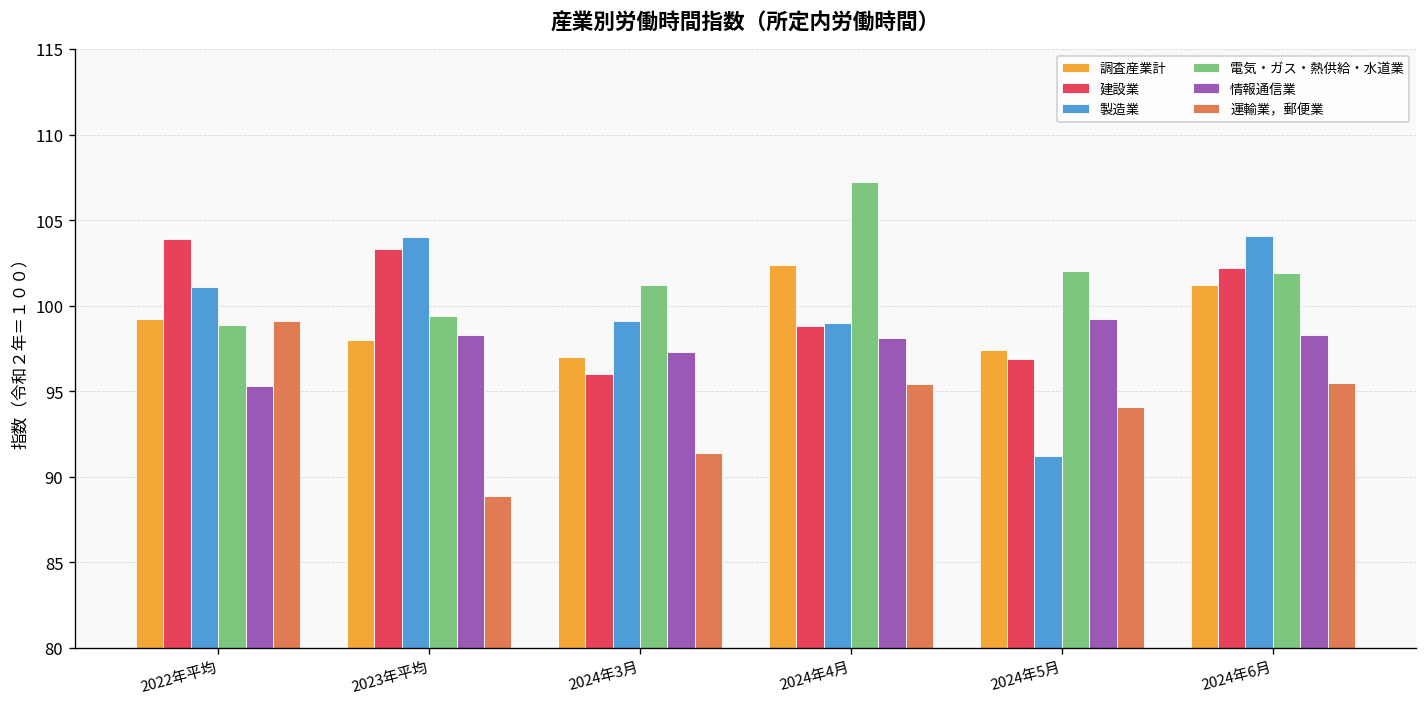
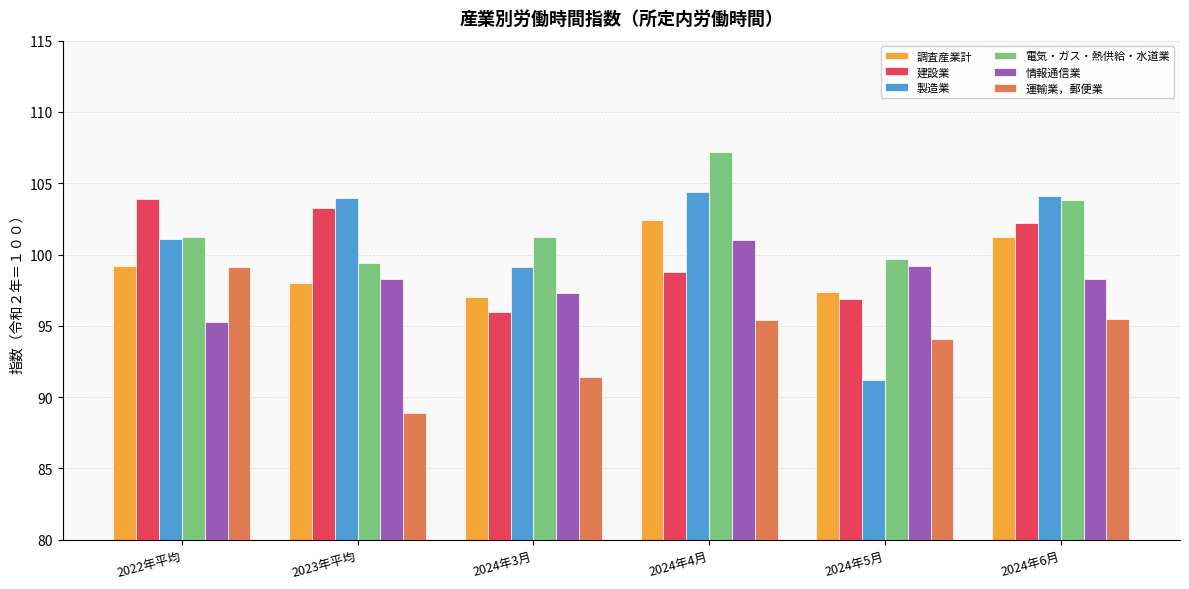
電気・ガス・熱供給・水道業, 2022年平均: 98.9 -> 101.2
製造業, 2024年4月: 99.0 -> 104.4
情報通信業, 2024年4月: 98.1 -> 101.0
電気・ガス・熱供給・水道業, 2024年5月: 102.0 -> 99.7
電気・ガス・熱供給・水道業, 2024年6月: 101.9 -> 103.8
